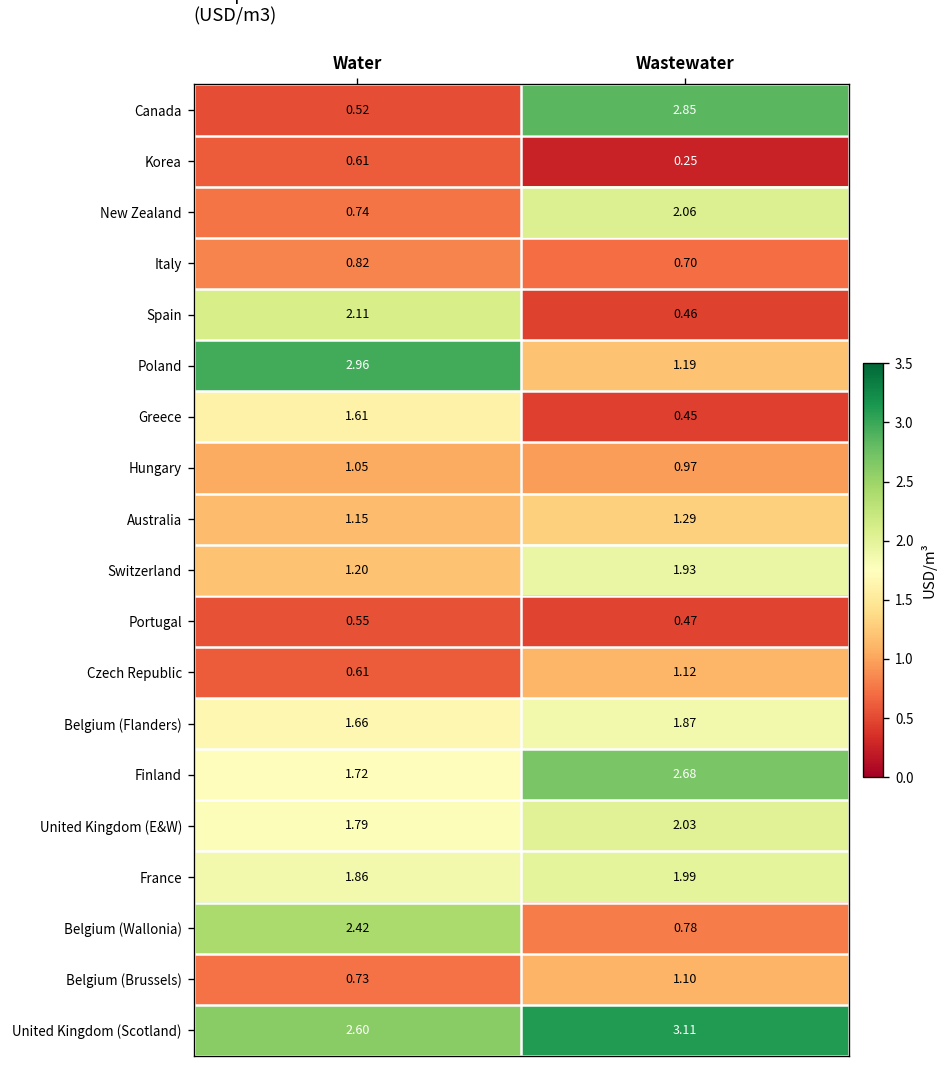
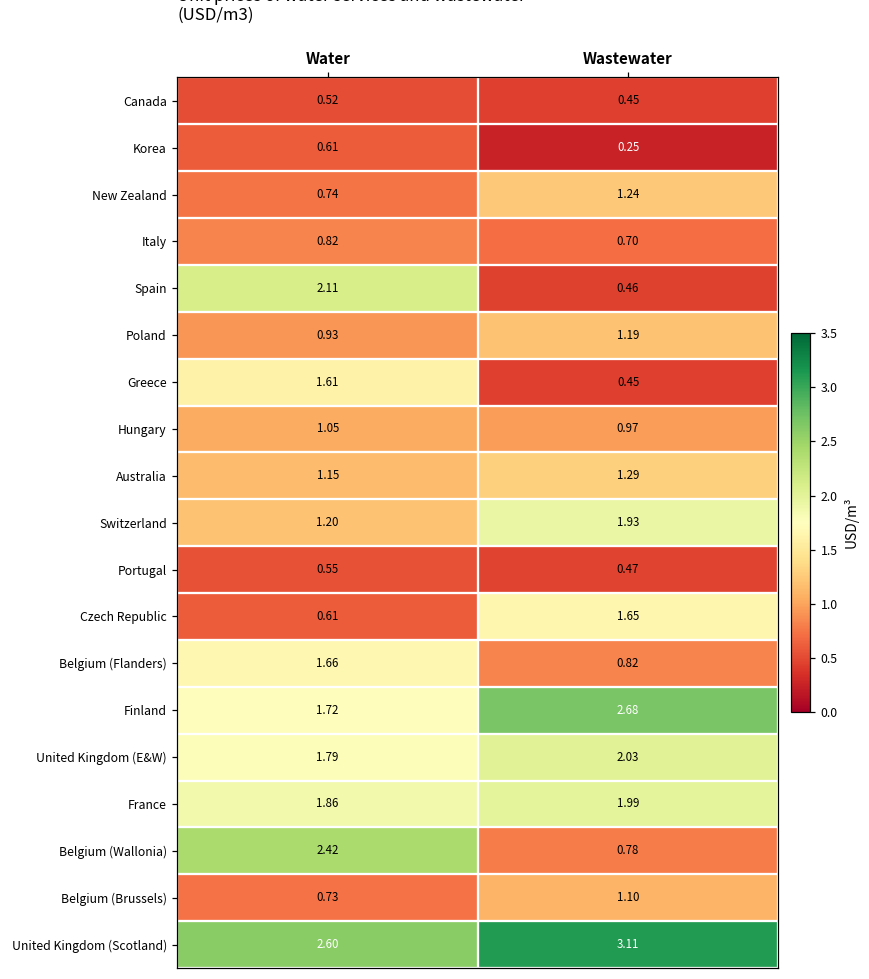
Canada, Wastewater: 2.85 -> 0.45
New Zealand, Wastewater: 2.06 -> 1.24
Poland, Water: 2.96 -> 0.93
Czech Republic, Wastewater: 1.12 -> 1.65
Belgium (Flanders), Wastewater: 1.87 -> 0.82
